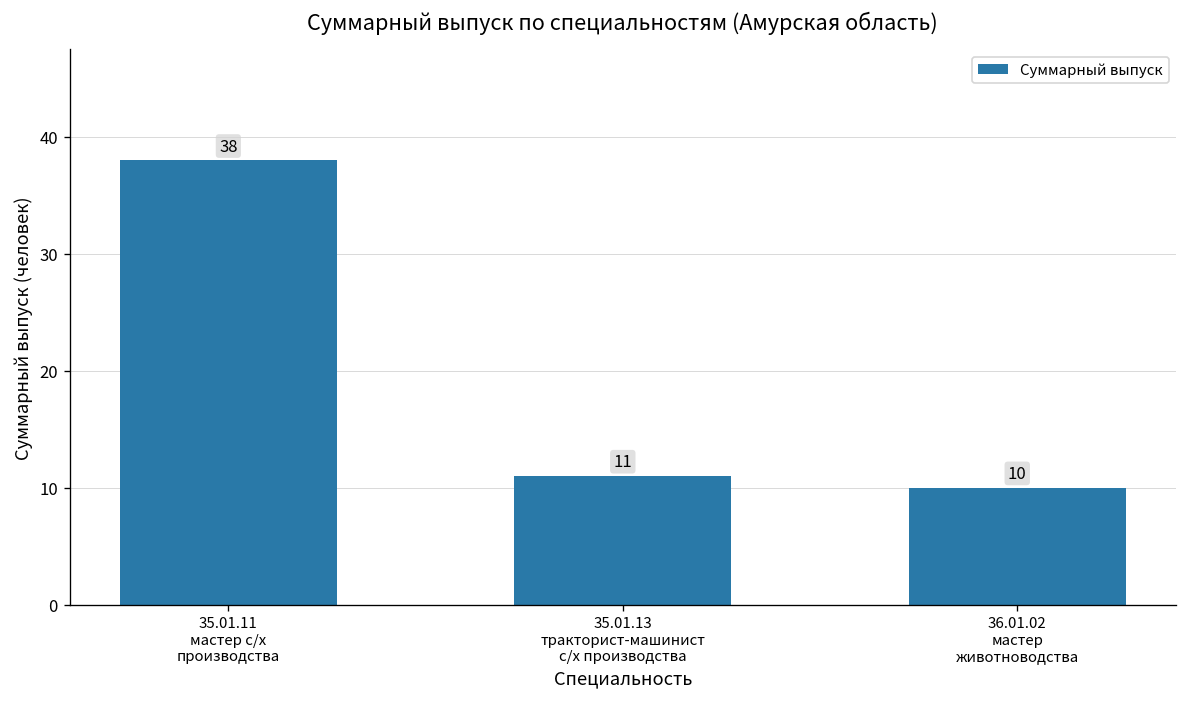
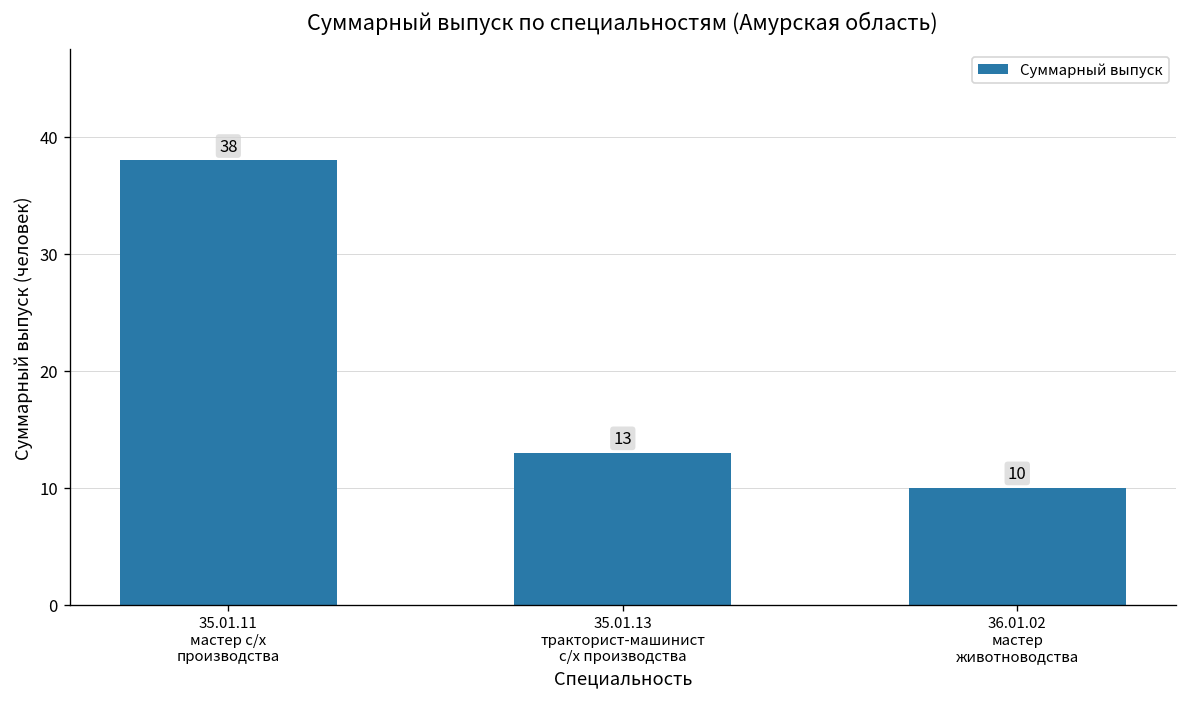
35.01.13 тракторист-машинист с/х производства: 11 -> 13
